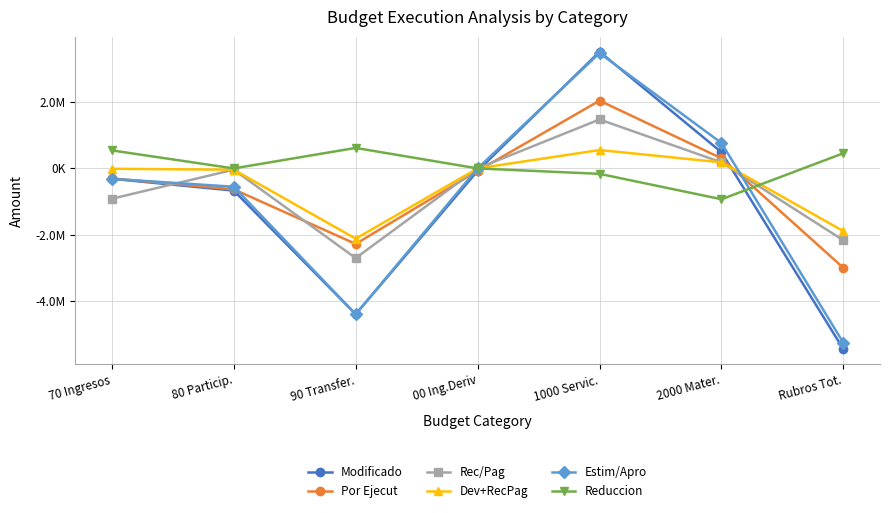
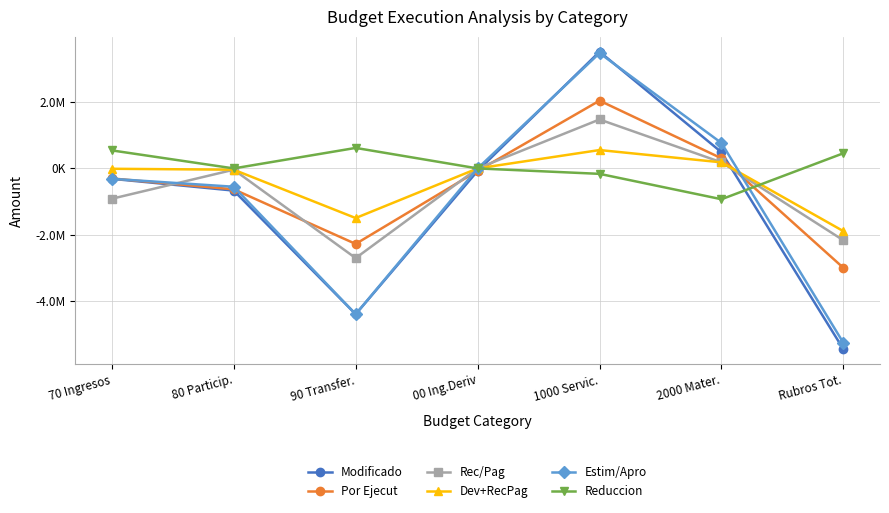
Dev+RecPag, 90 Transfer.: -2100000 -> -1500000
